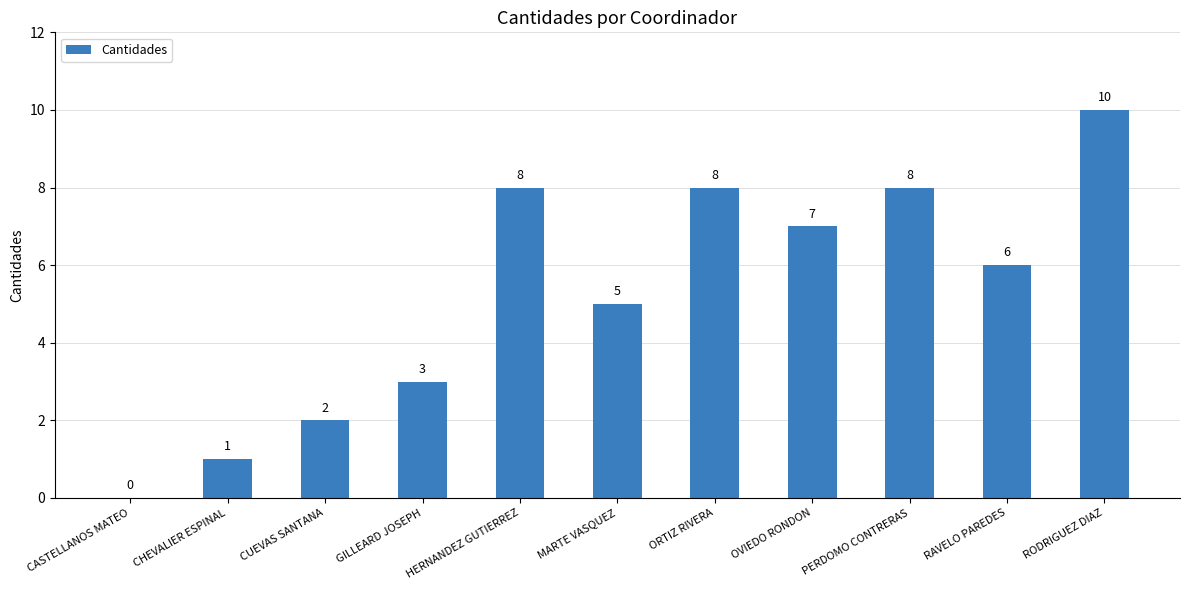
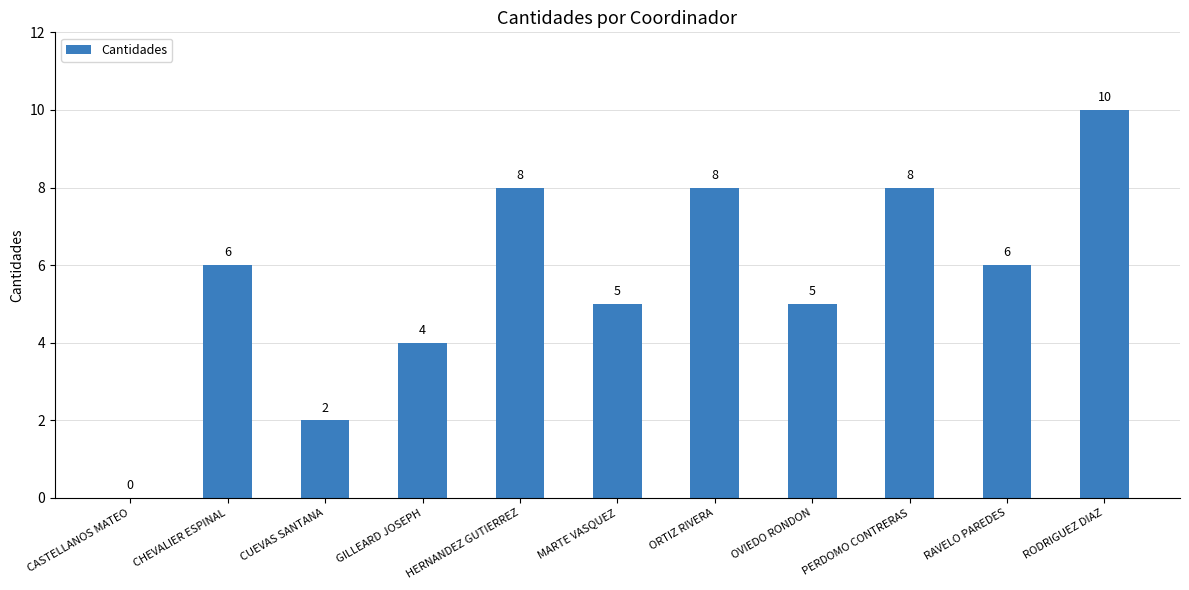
CHEVALIER ESPINAL: 1 -> 6
GILLEARD JOSEPH: 3 -> 4
OVIEDO RONDON: 7 -> 5
